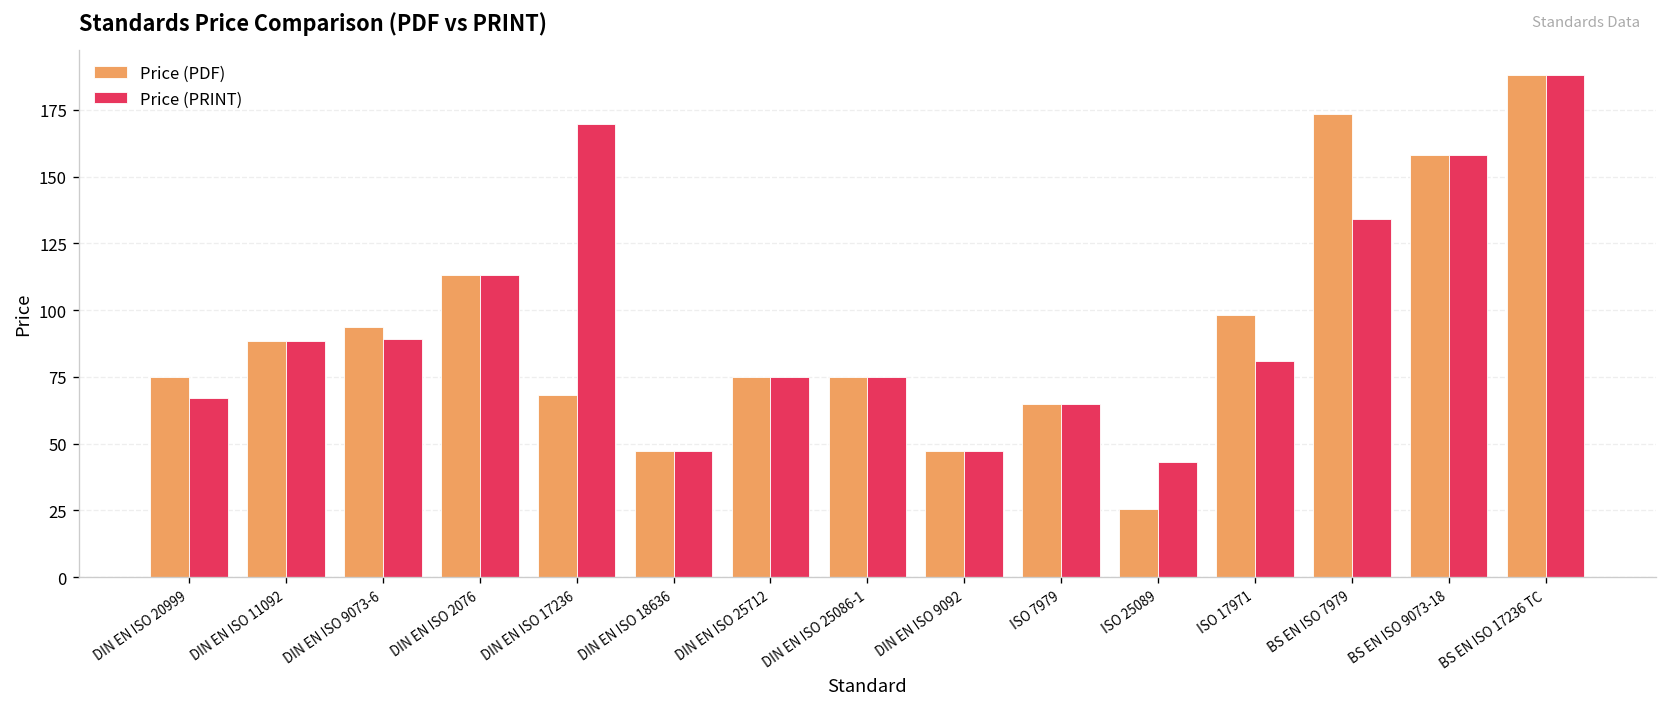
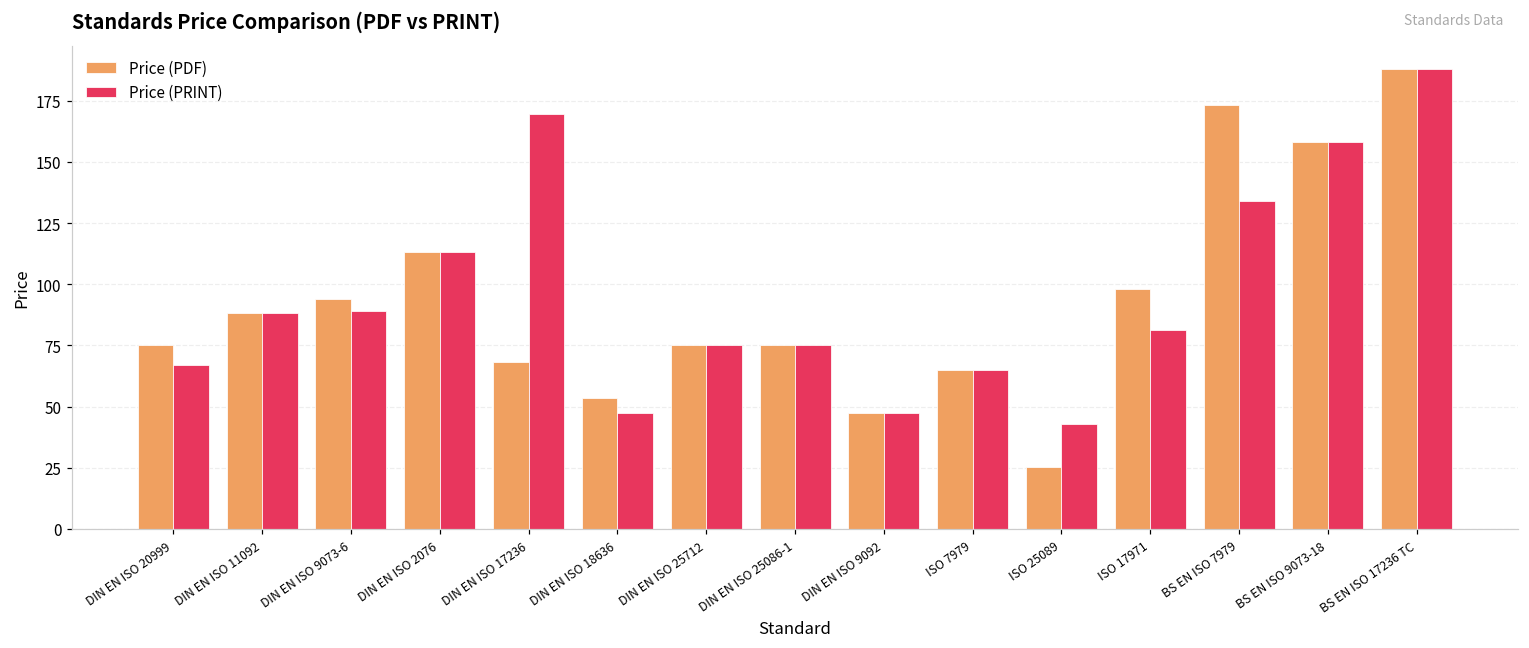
Price (PDF), DIN EN ISO 18636: 47 -> 53
